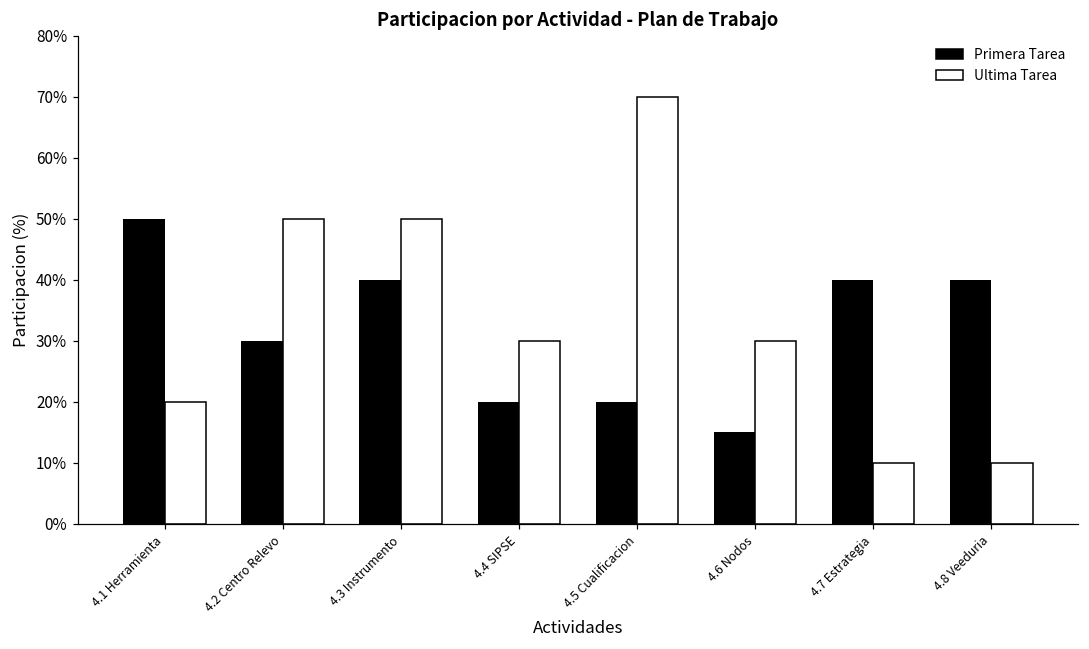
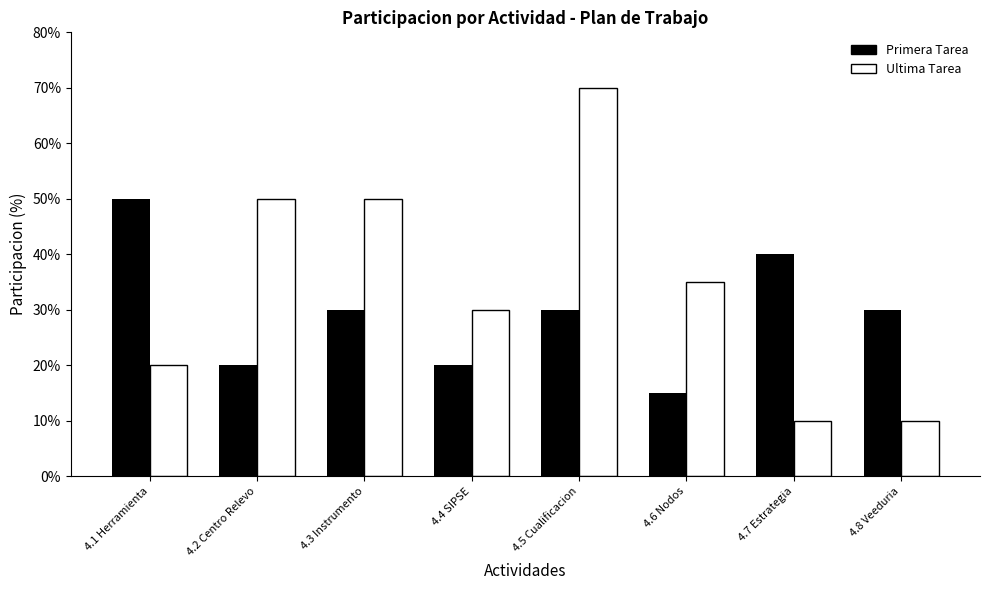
Primera Tarea, 4.2 Centro Relevo: 30% -> 20%
Primera Tarea, 4.3 Instrumento: 40% -> 30%
Primera Tarea, 4.5 Cualificacion: 20% -> 30%
Ultima Tarea, 4.6 Nodos: 30% -> 35%
Primera Tarea, 4.8 Veeduria: 40% -> 30%
